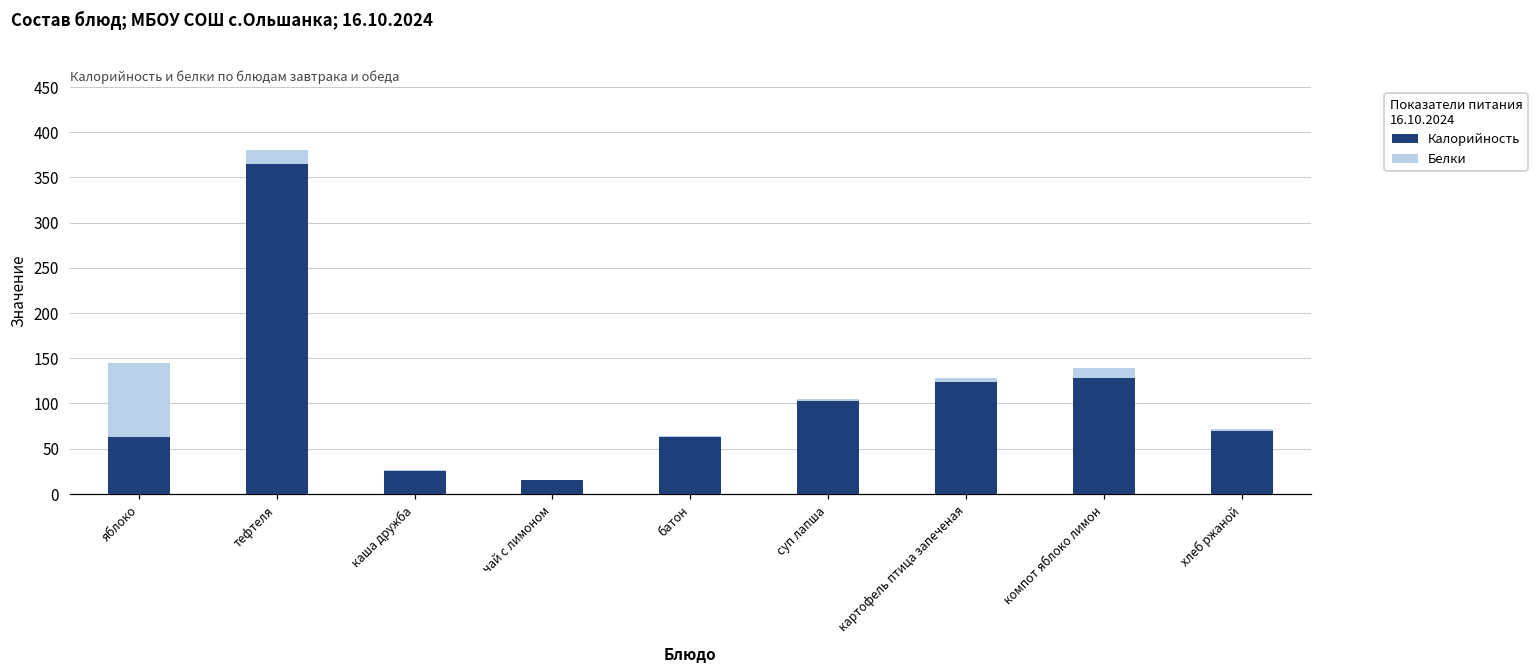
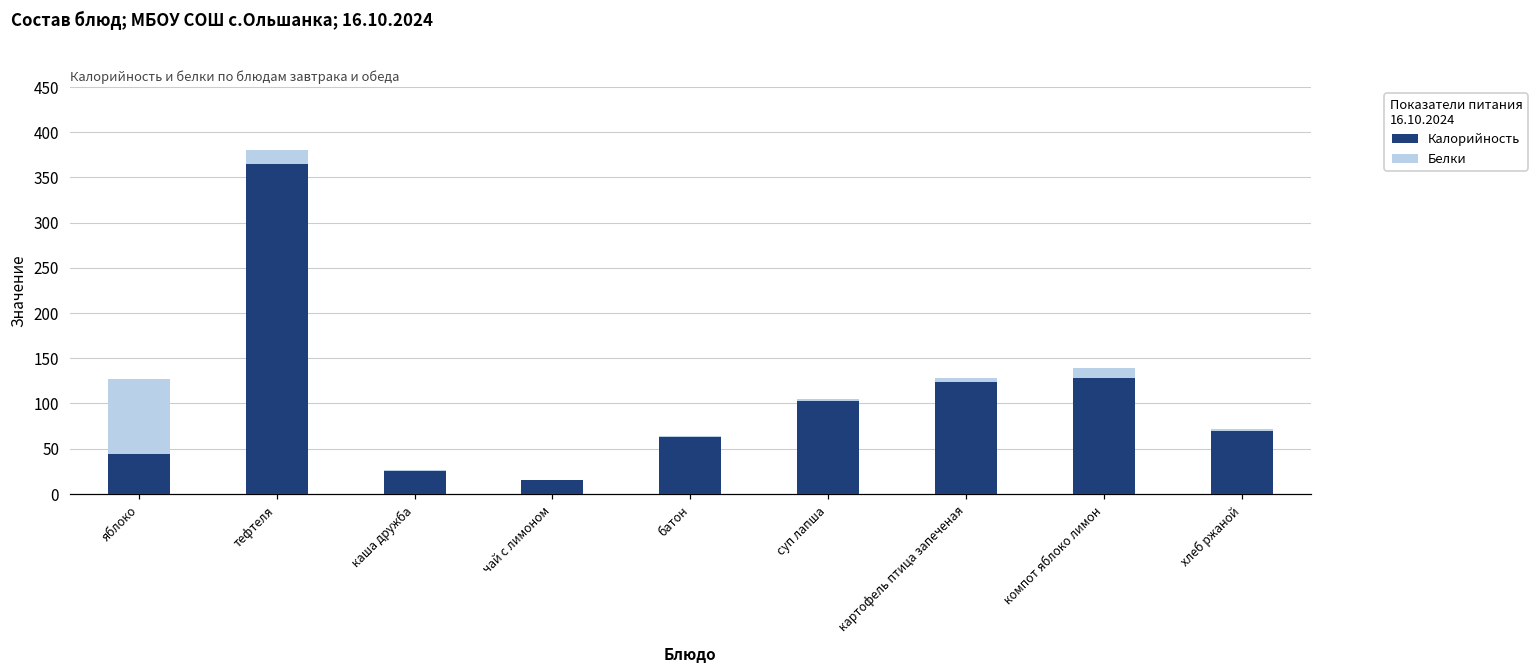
Калорийность, яблоко: 60 -> 40
